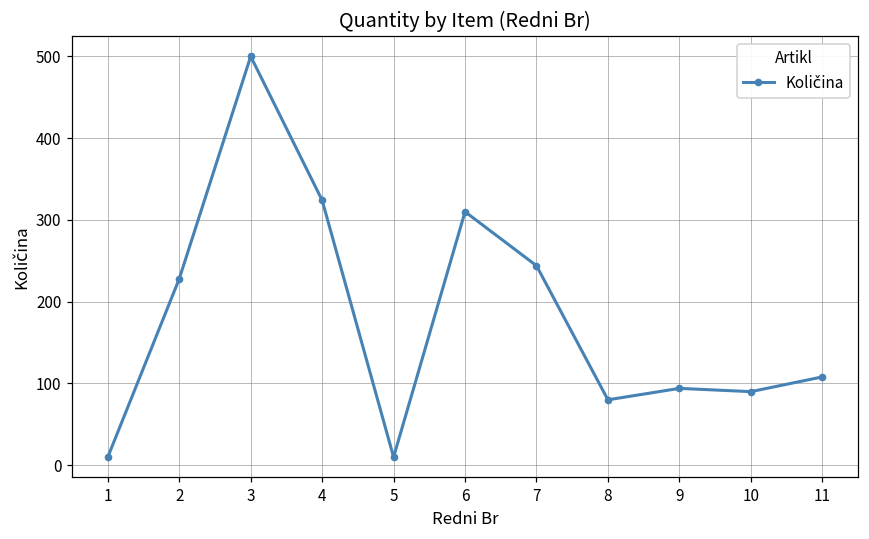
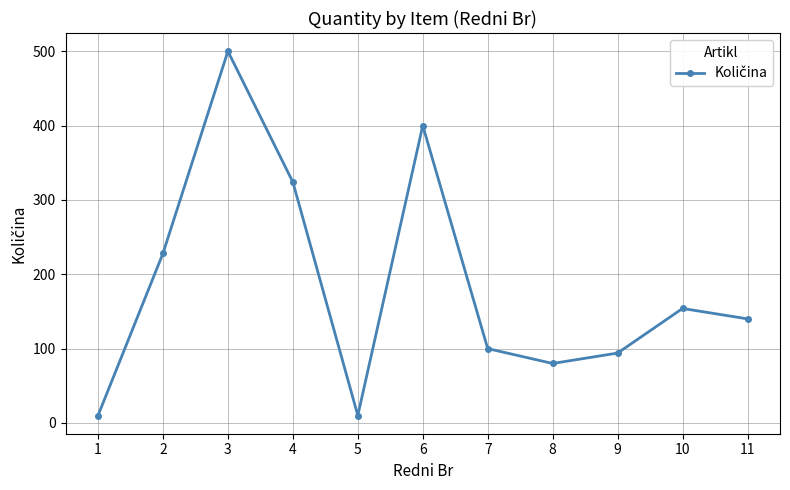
6: 310 -> 400
7: 240 -> 100
10: 90 -> 150
11: 110 -> 140
